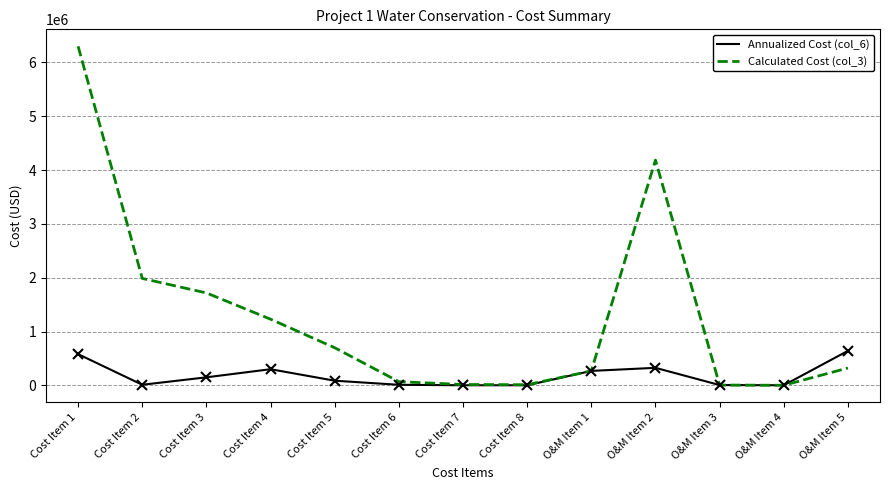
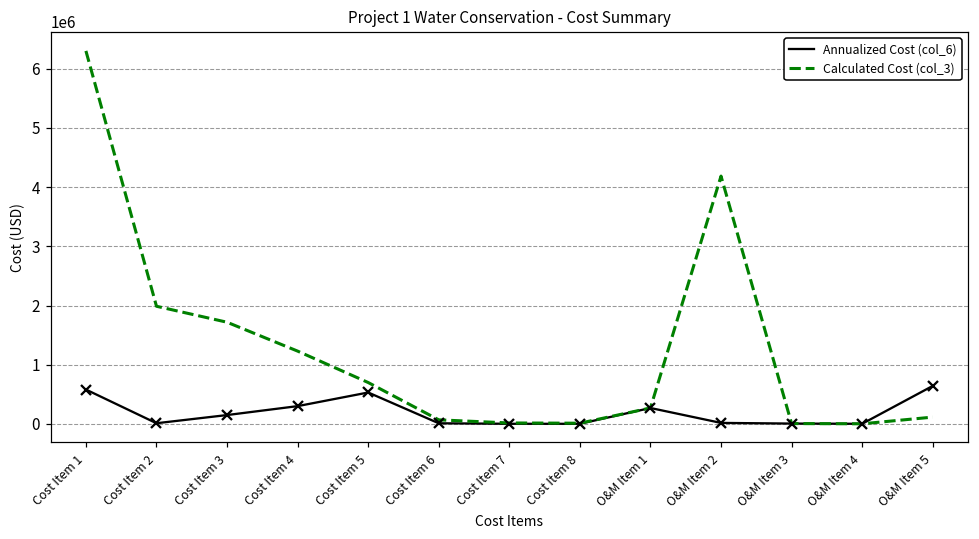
Annualized Cost (col_6), Cost Item 5: 100000 -> 500000
Annualized Cost (col_6), O&M Item 2: 300000 -> 0
Calculated Cost (col_3), O&M Item 5: 300000 -> 100000
